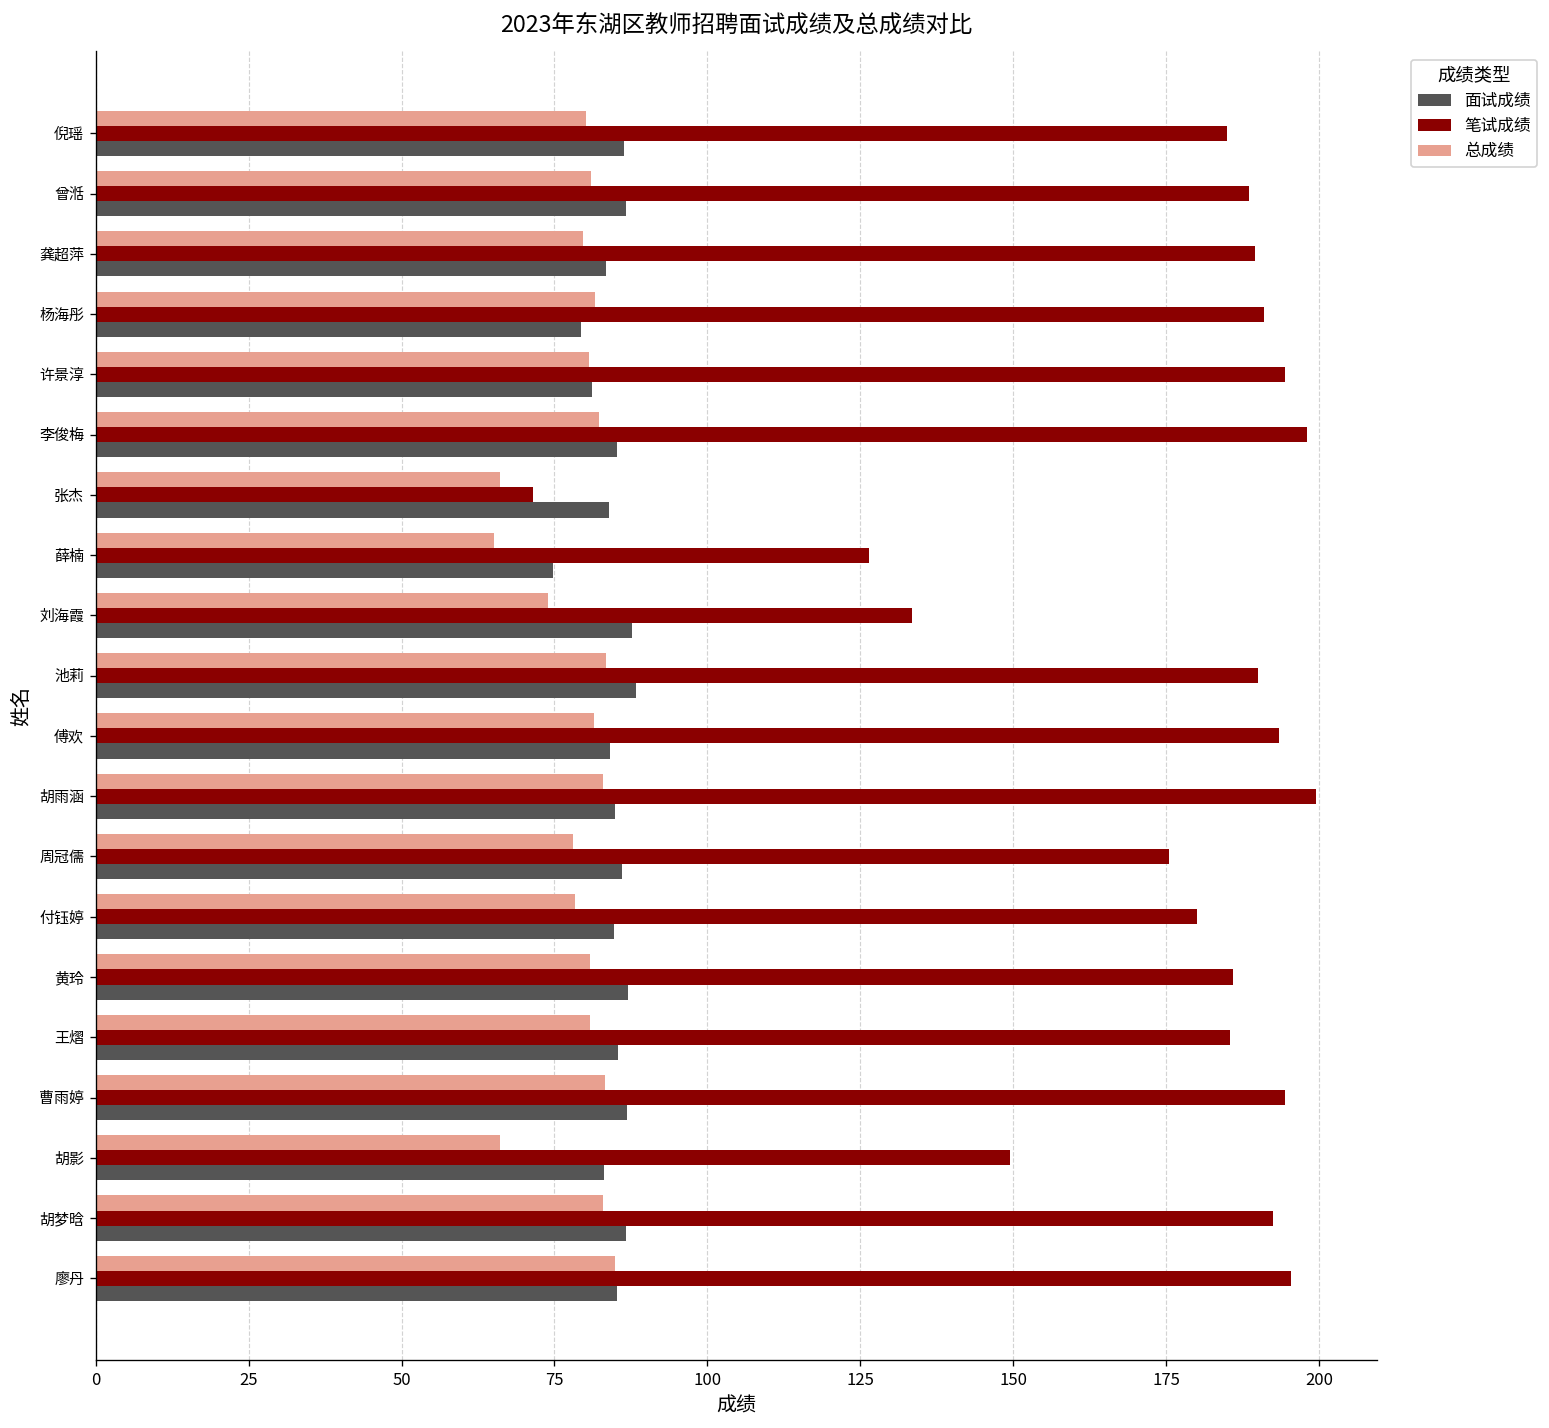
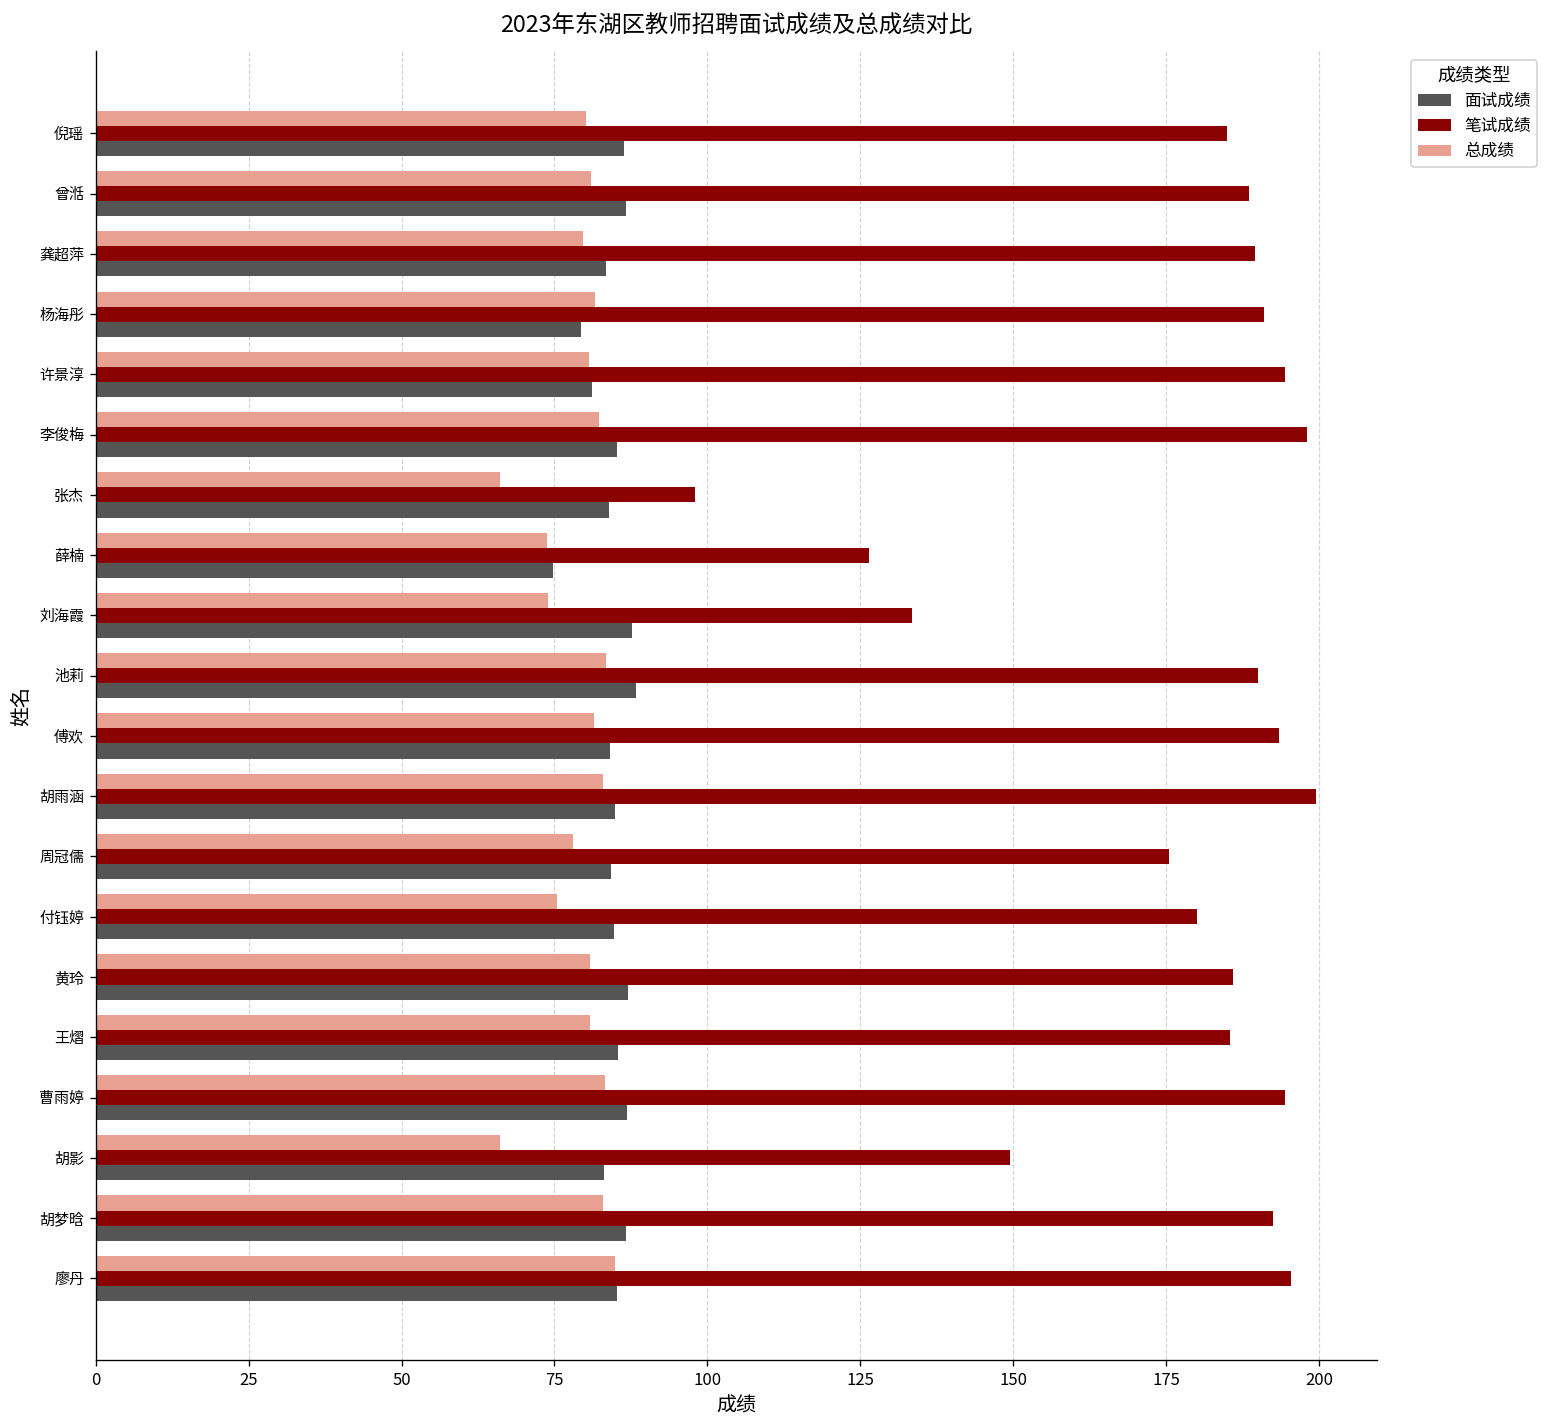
笔试成绩, 张杰: 72 -> 98
总成绩, 薛楠: 65 -> 74
面试成绩, 周冠儒: 86 -> 84
总成绩, 付钰婷: 78 -> 75
